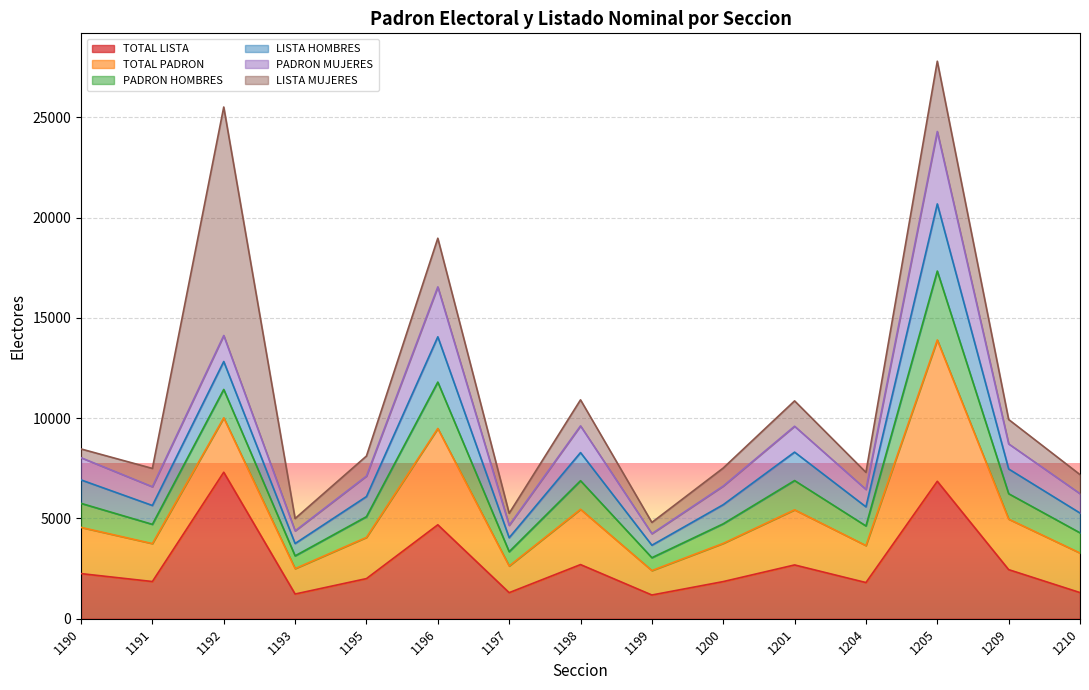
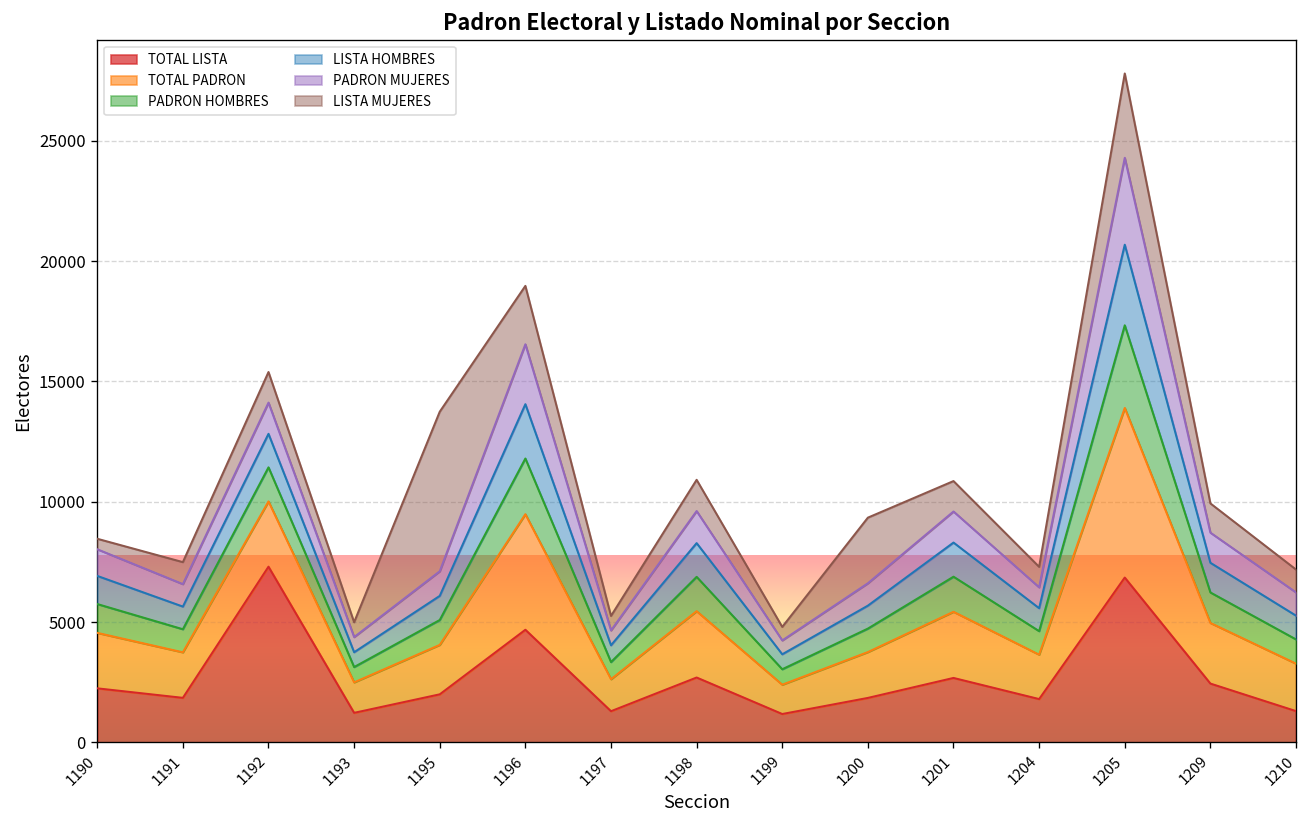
LISTA MUJERES, 1192: 11400 -> 1300
LISTA MUJERES, 1195: 1000 -> 6600
LISTA MUJERES, 1200: 900 -> 2700
